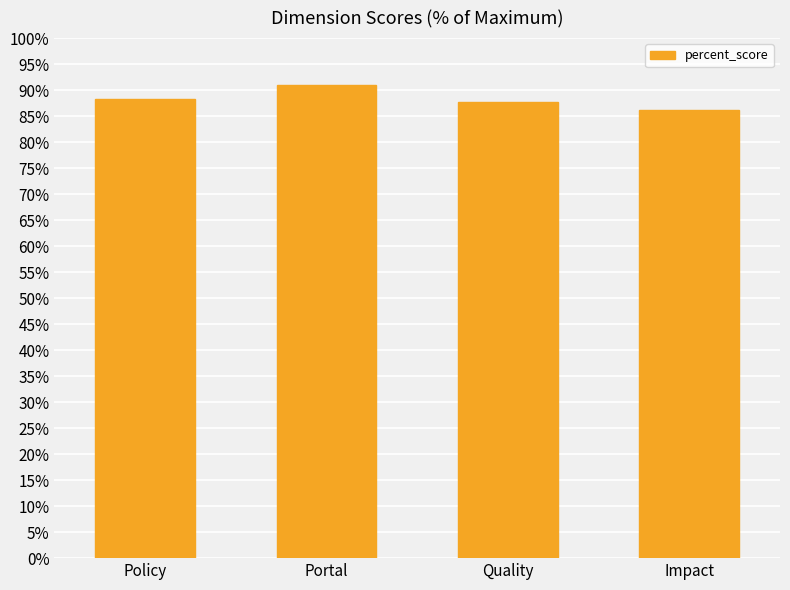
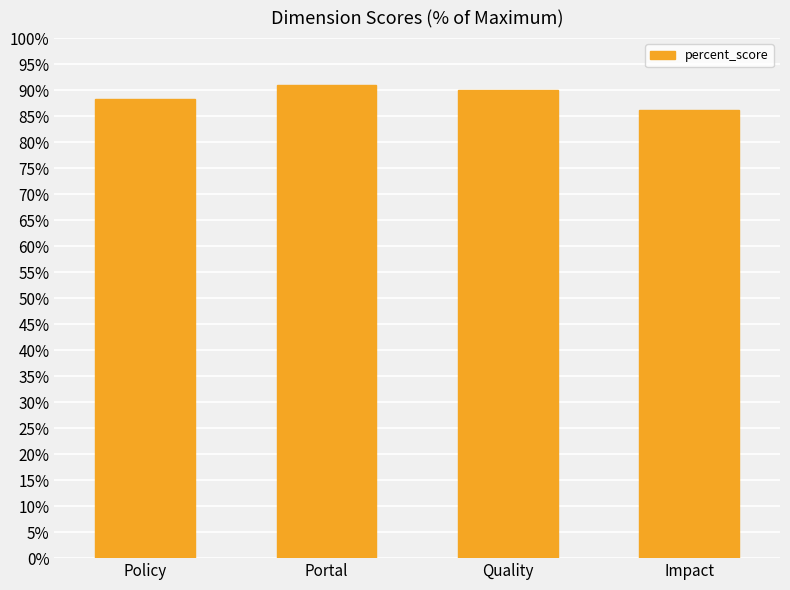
Quality: 88% -> 90%
